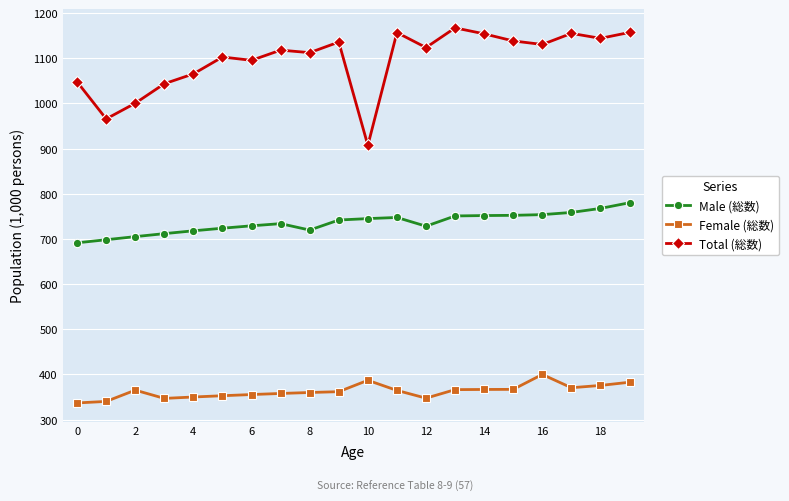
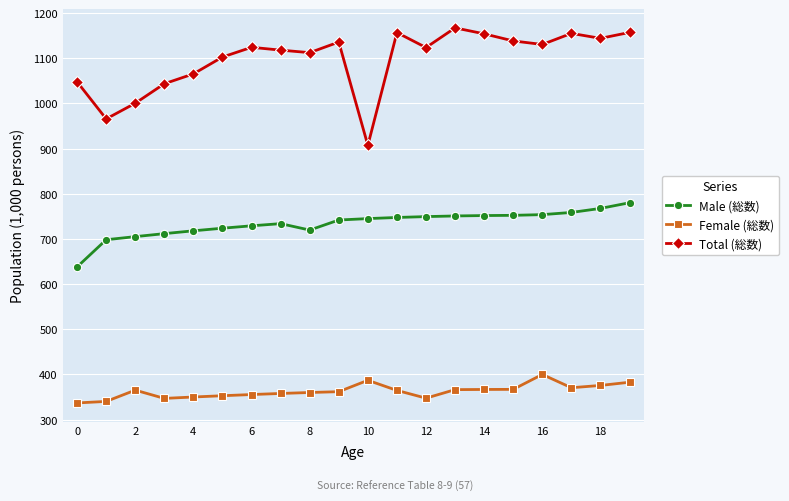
Male (総数), 0: 690 -> 640
Total (総数), 6: 1100 -> 1120
Male (総数), 12: 730 -> 750
